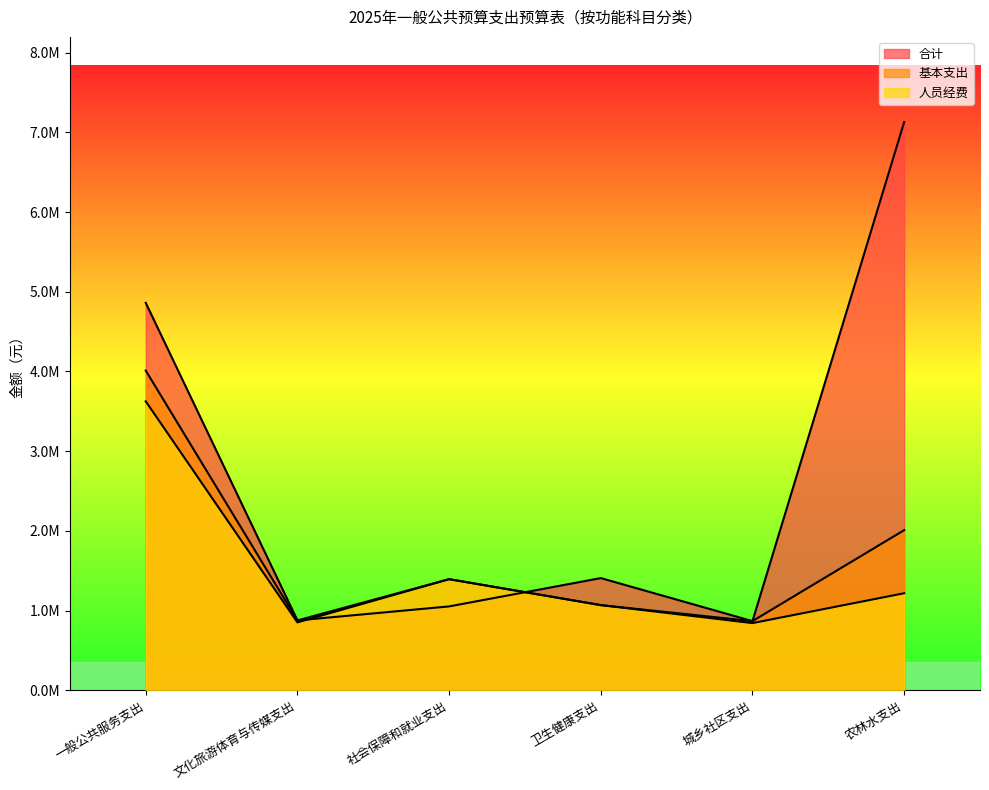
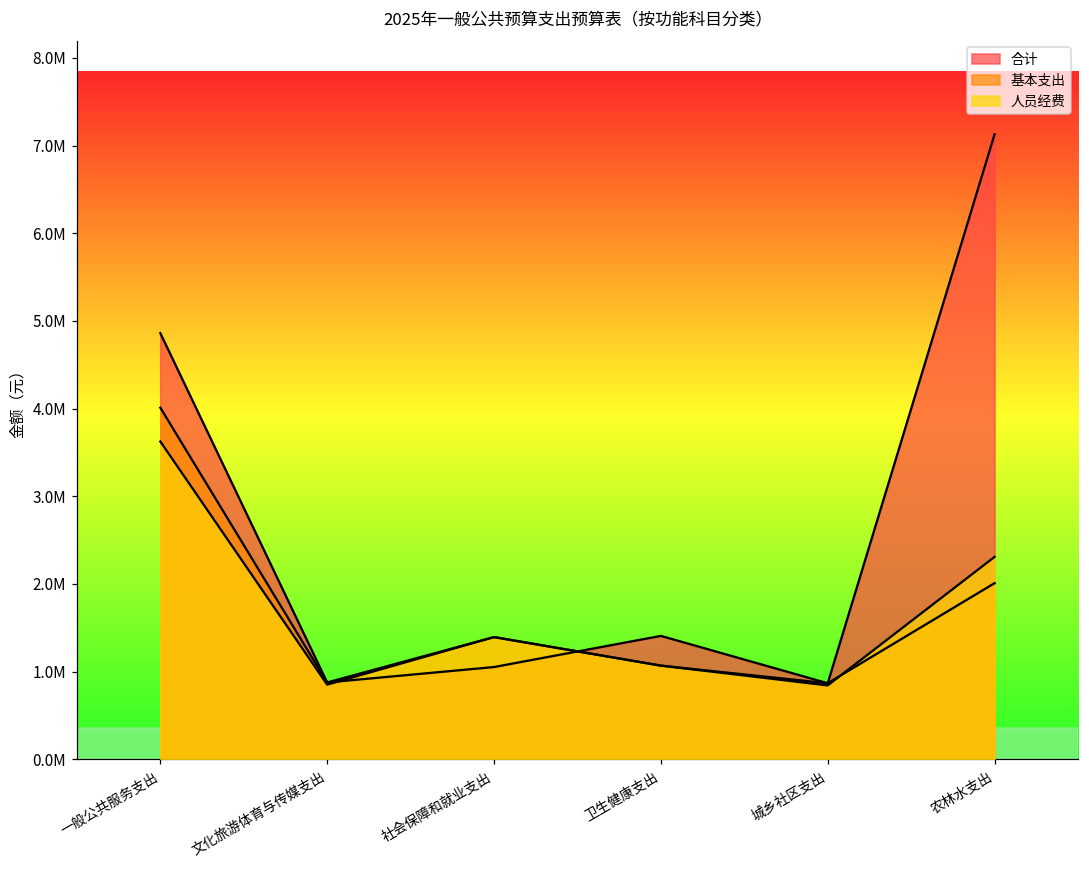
人员经费, 农林水支出: 1200000 -> 2300000
